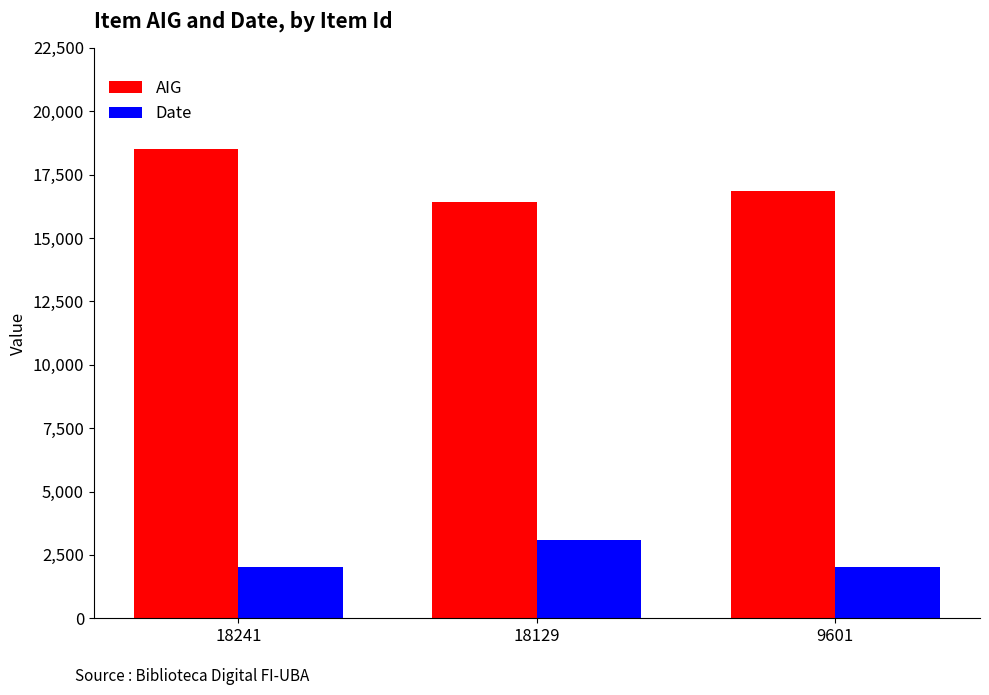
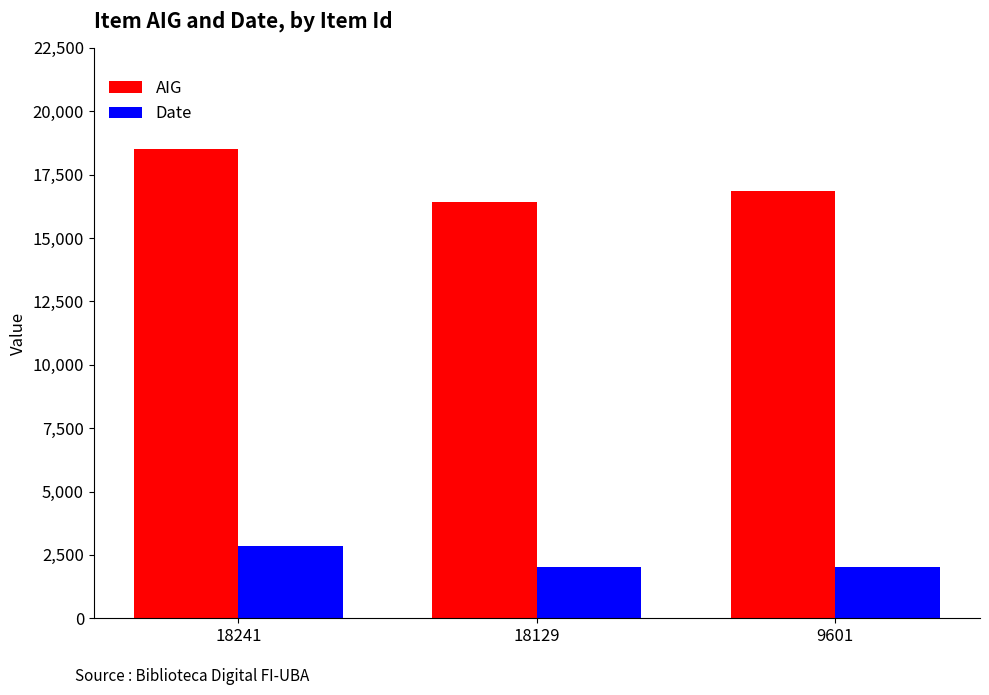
Date, 18241: 2,000 -> 2,900
Date, 18129: 3,100 -> 2,000
